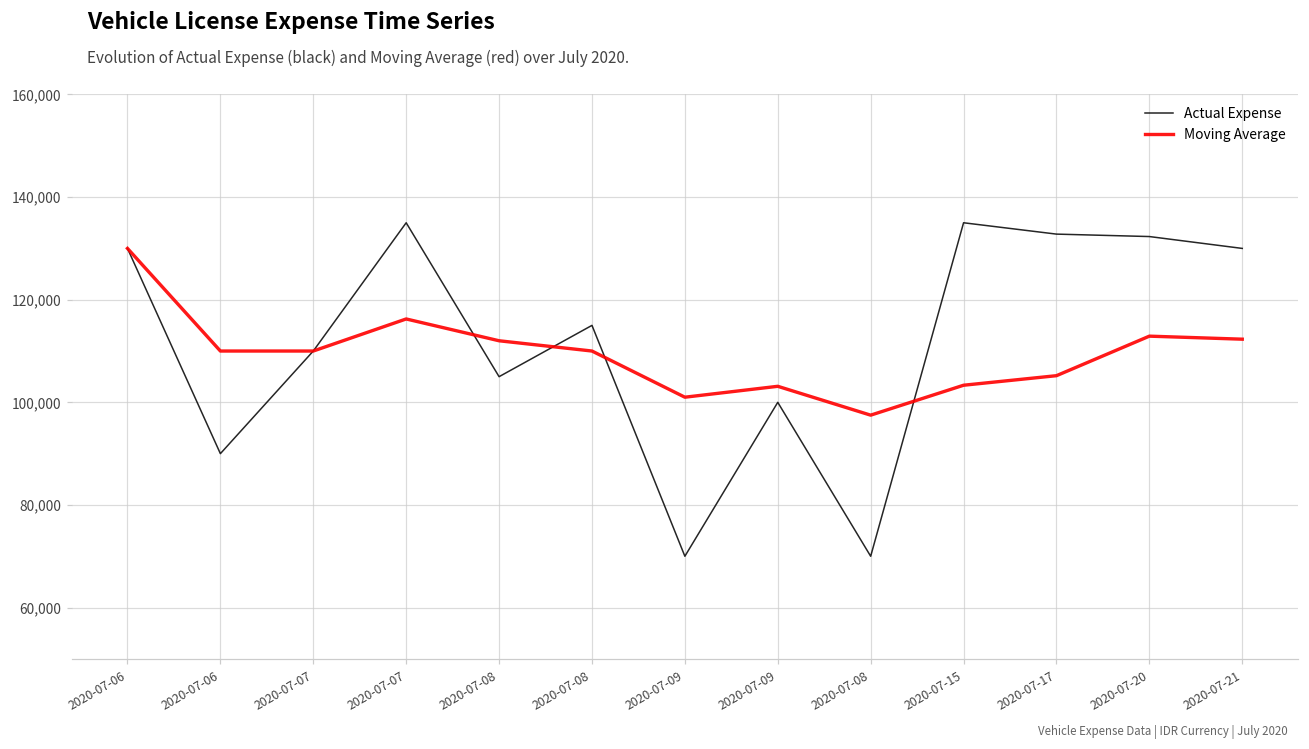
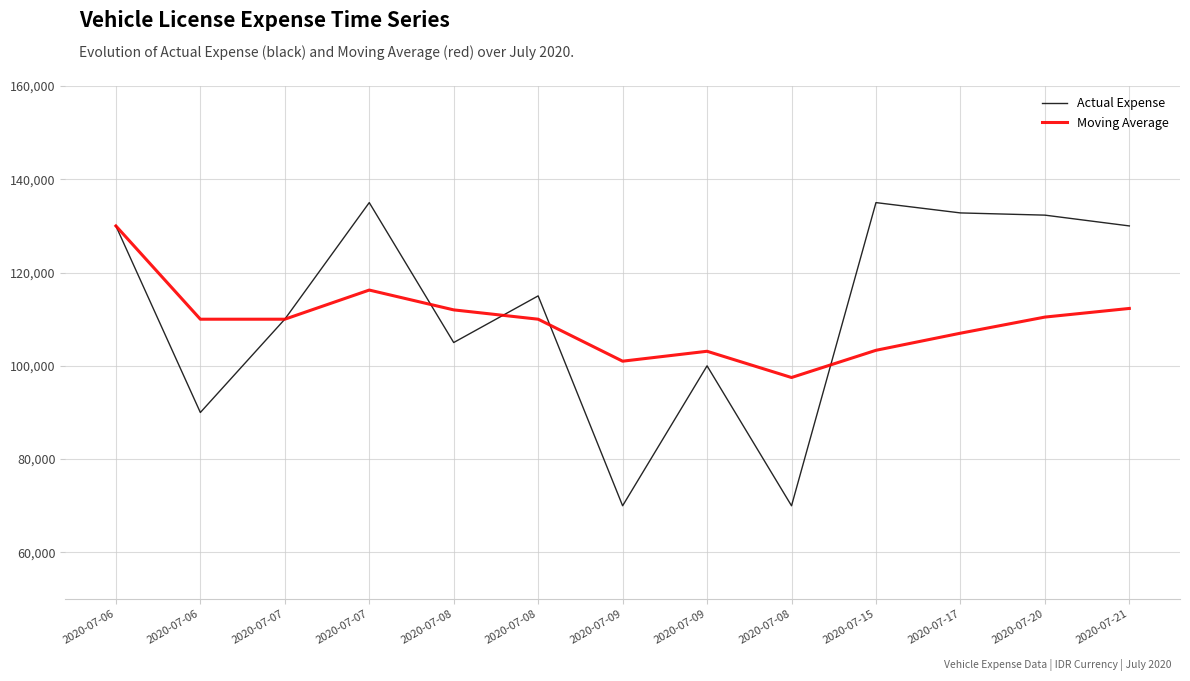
Moving Average, 2020-07-17: 105,000 -> 107,000
Moving Average, 2020-07-20: 113,000 -> 110,000
